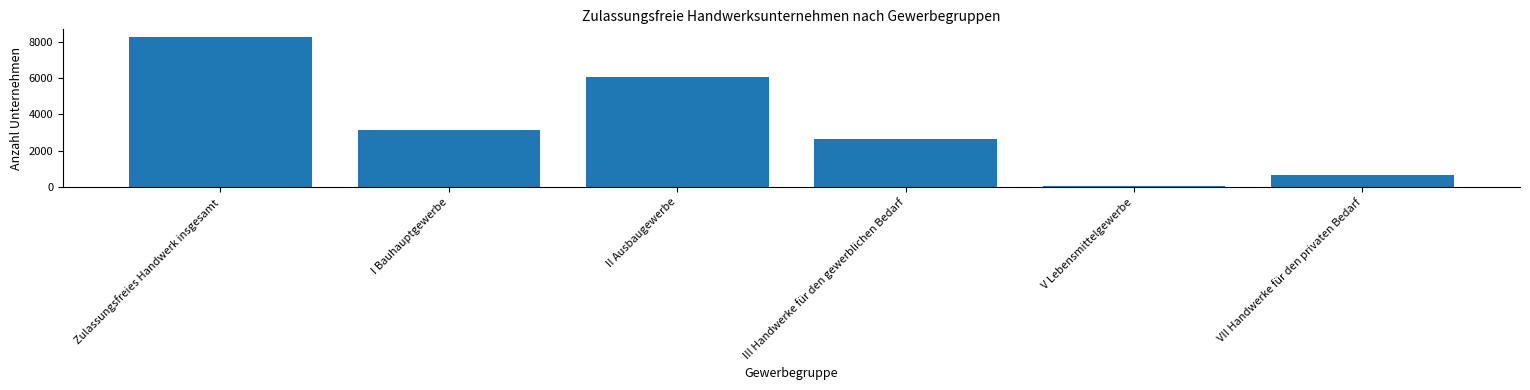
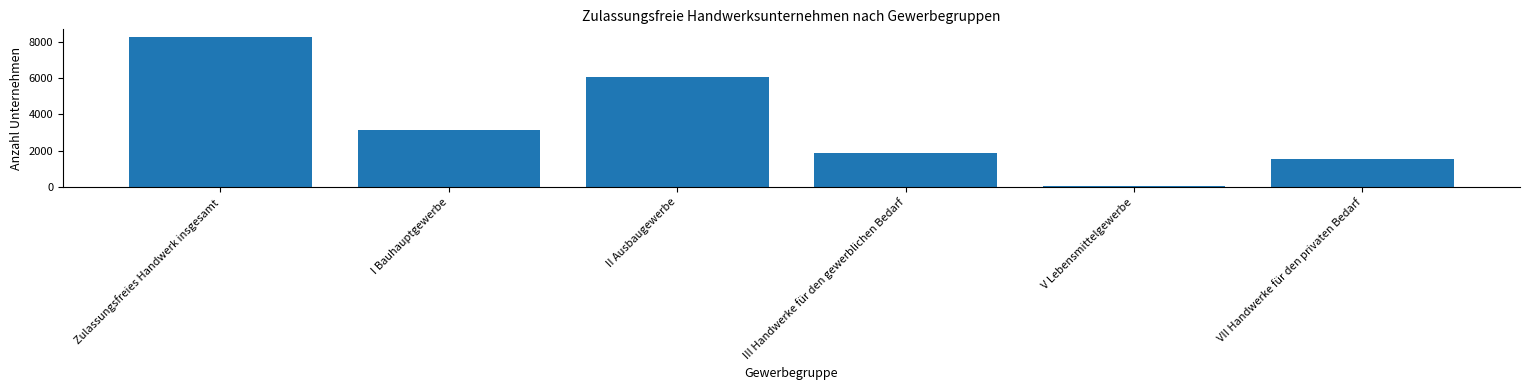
III Handwerke für den gewerblichen Bedarf: 2700 -> 1900
VII Handwerke für den privaten Bedarf: 700 -> 1600
